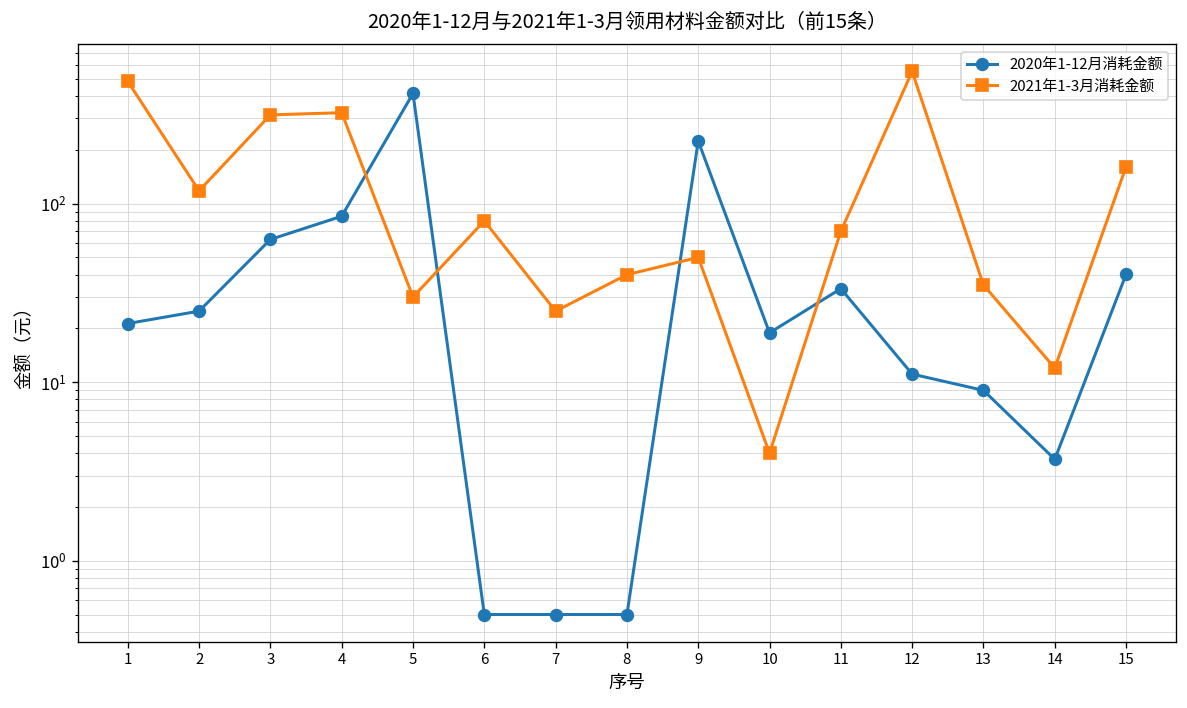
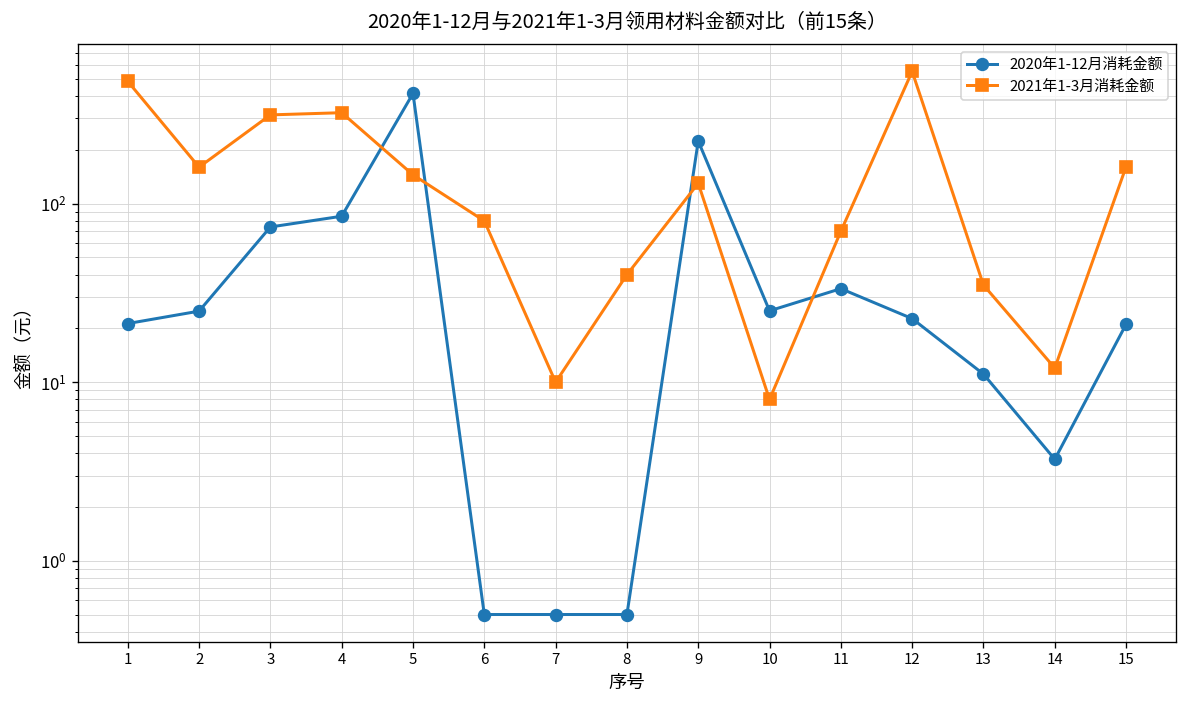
2021年1-3月消耗金额, 2: 120 -> 160
2020年1-12月消耗金额, 3: 63 -> 70
2021年1-3月消耗金额, 5: 30 -> 150
2021年1-3月消耗金额, 7: 25 -> 10
2021年1-3月消耗金额, 9: 50 -> 130
2020年1-12月消耗金额, 10: 19 -> 25
2021年1-3月消耗金额, 10: 4 -> 8
2020年1-12月消耗金额, 12: 11 -> 23
2020年1-12月消耗金额, 13: 9 -> 11
2020年1-12月消耗金额, 15: 40 -> 21
